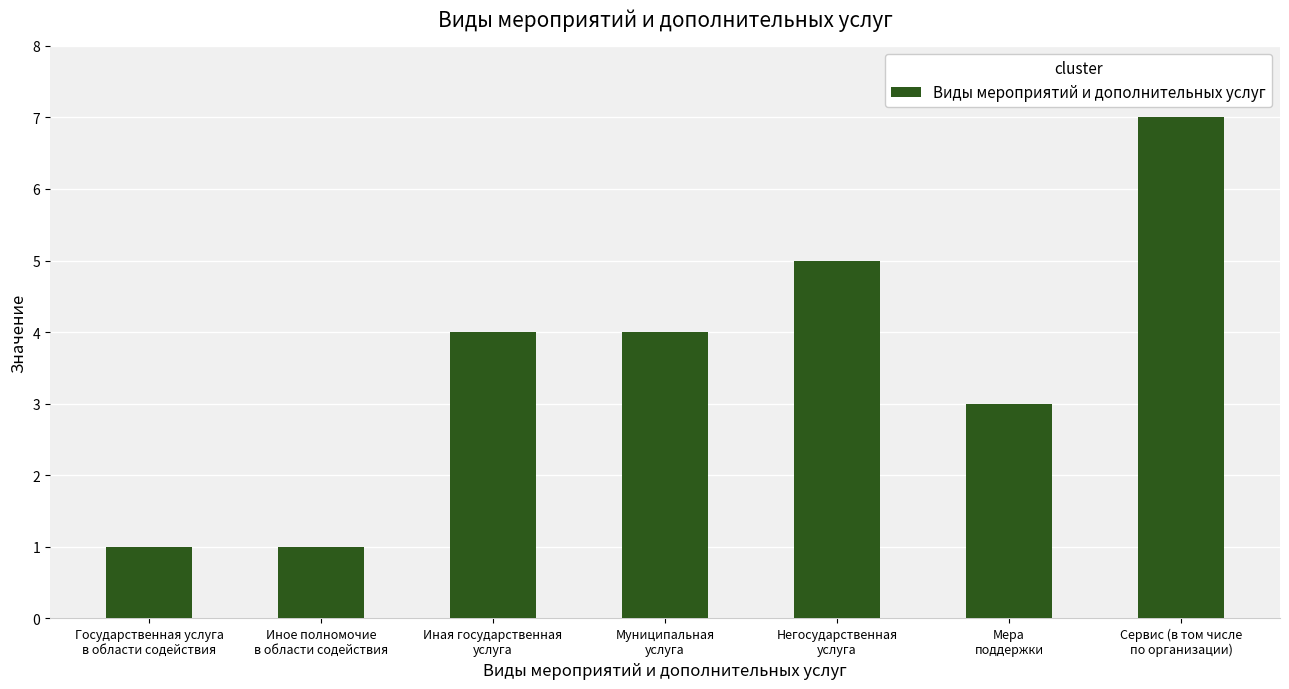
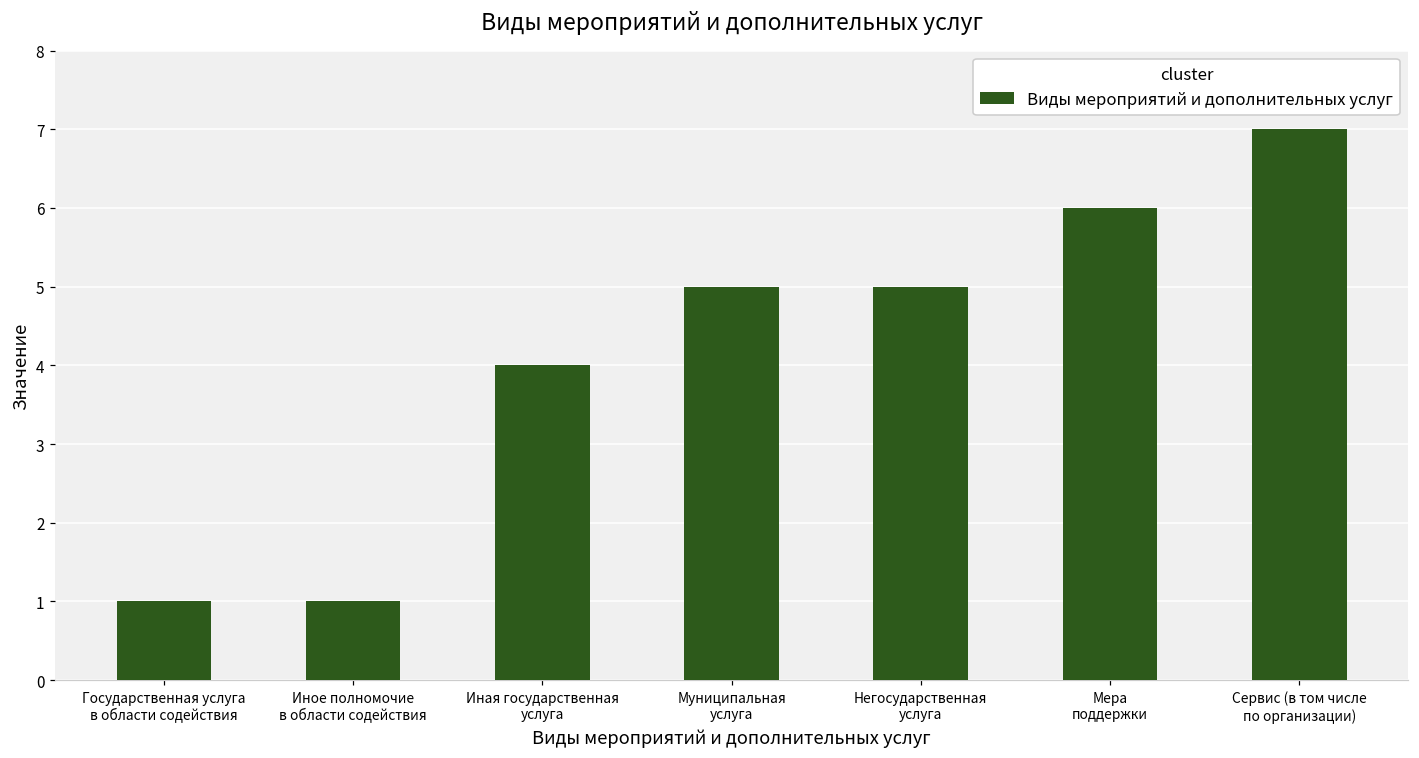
Муниципальная услуга: 4 -> 5
Мера поддержки: 3 -> 6
